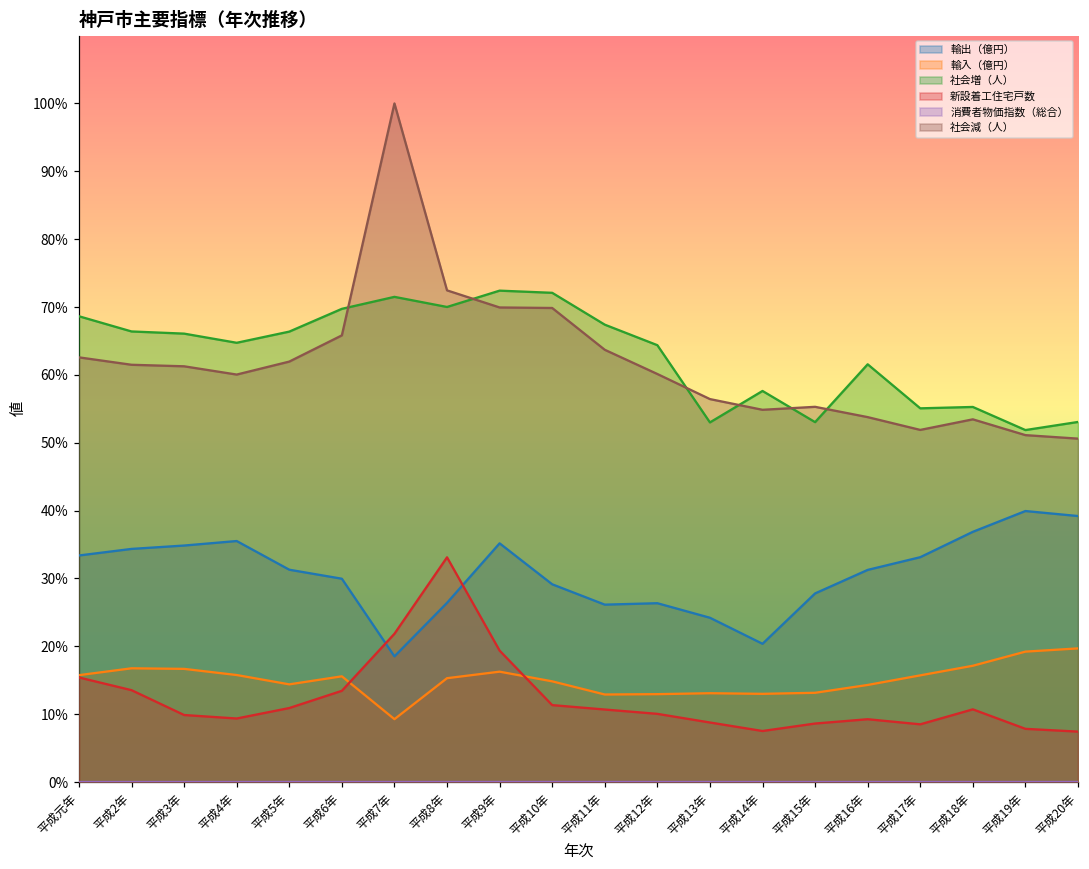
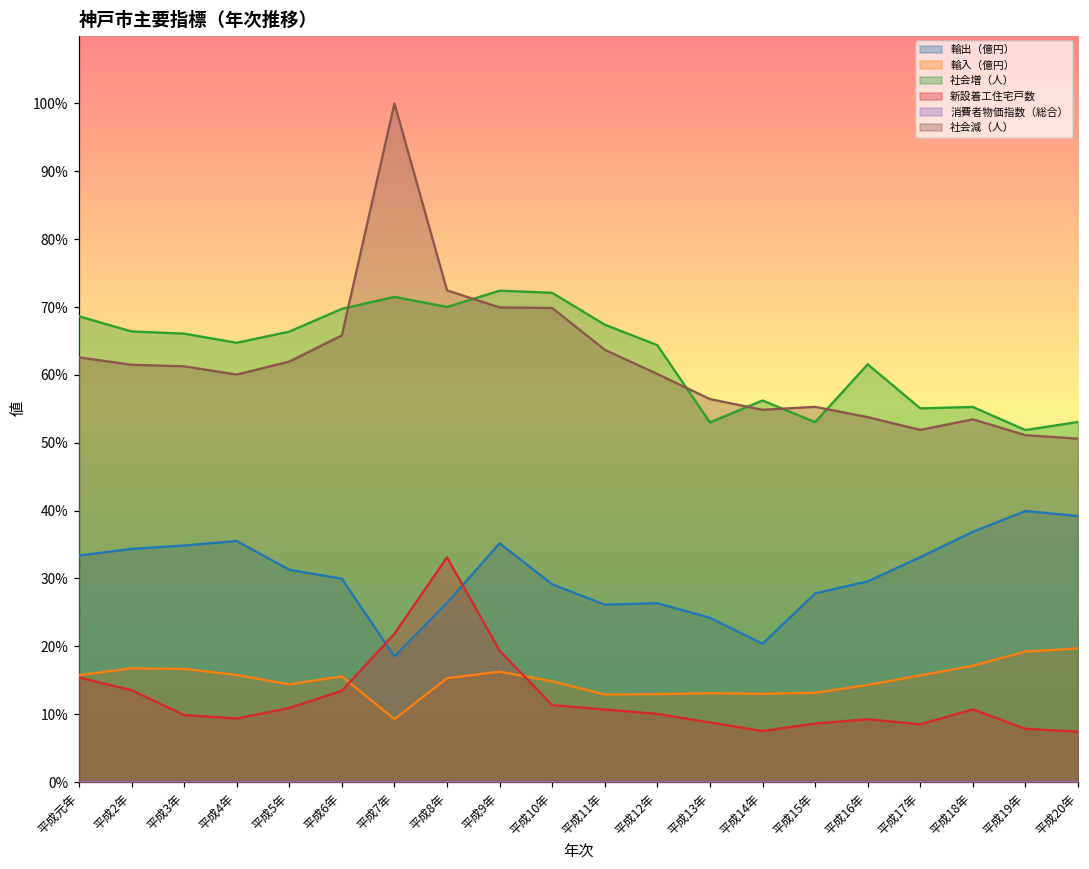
社会増（人）, 平成14年: 58% -> 56%
輸出（億円）, 平成16年: 31% -> 30%
